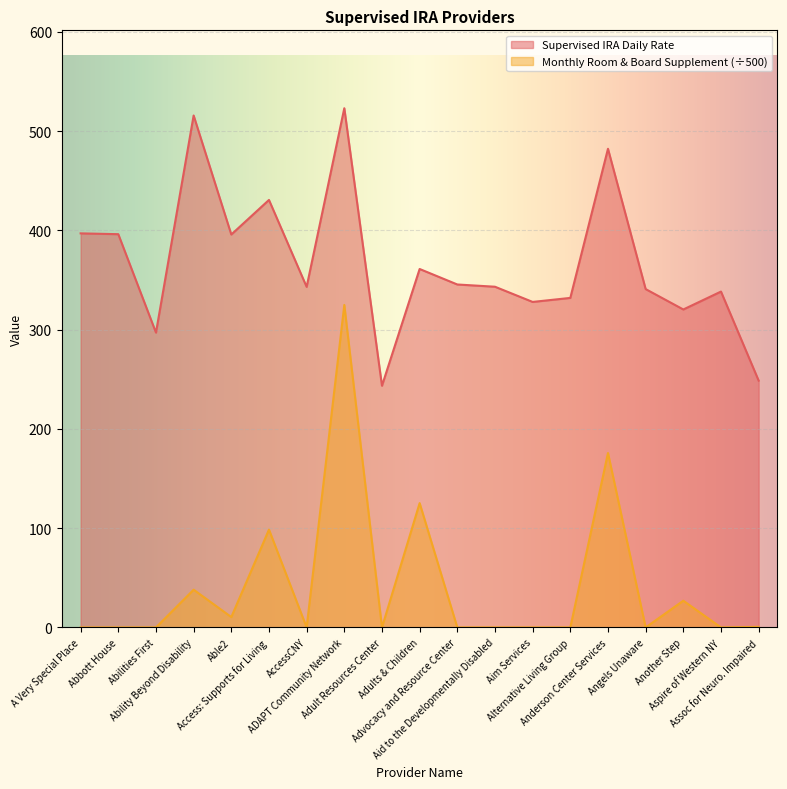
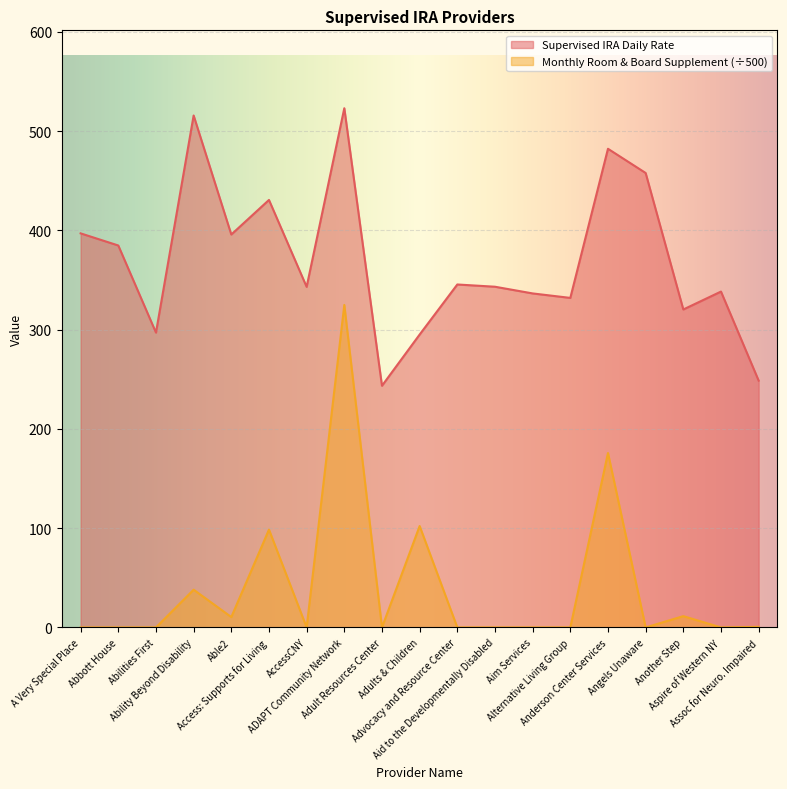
Supervised IRA Daily Rate, Abbott House: 400 -> 380
Supervised IRA Daily Rate, Adults & Children: 360 -> 300
Monthly Room & Board Supplement (÷500), Adults & Children: 130 -> 100
Supervised IRA Daily Rate, Aim Services: 330 -> 340
Supervised IRA Daily Rate, Angels Unaware: 340 -> 460
Monthly Room & Board Supplement (÷500), Another Step: 30 -> 10
